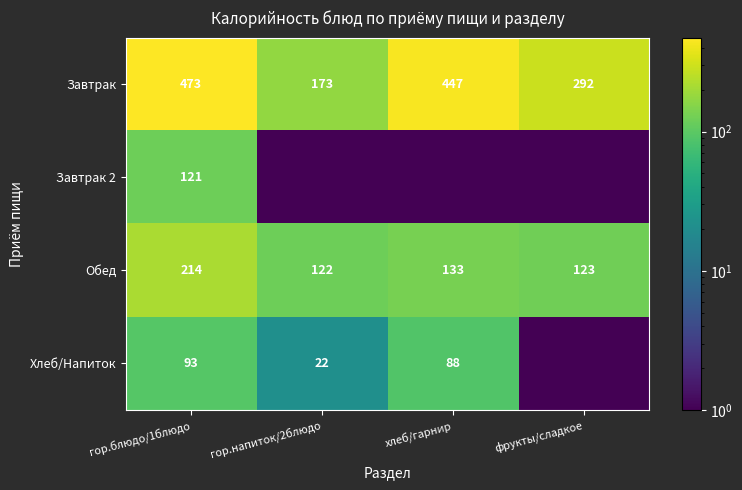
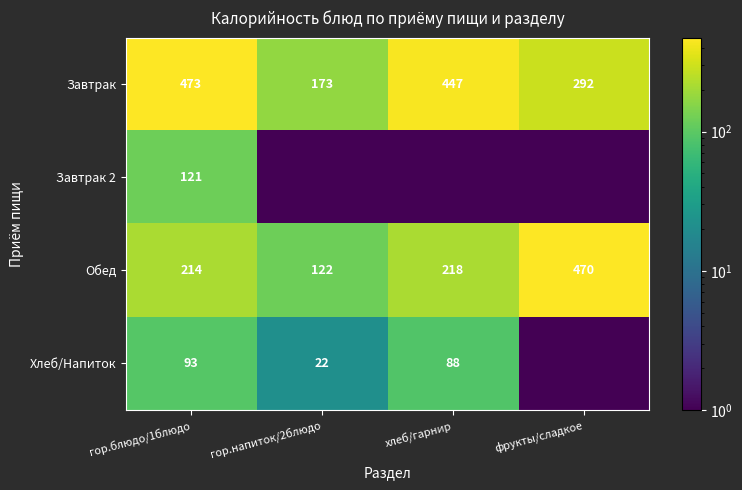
Обед, хлеб/гарнир: 133 -> 218
Обед, фрукты/сладкое: 123 -> 470
